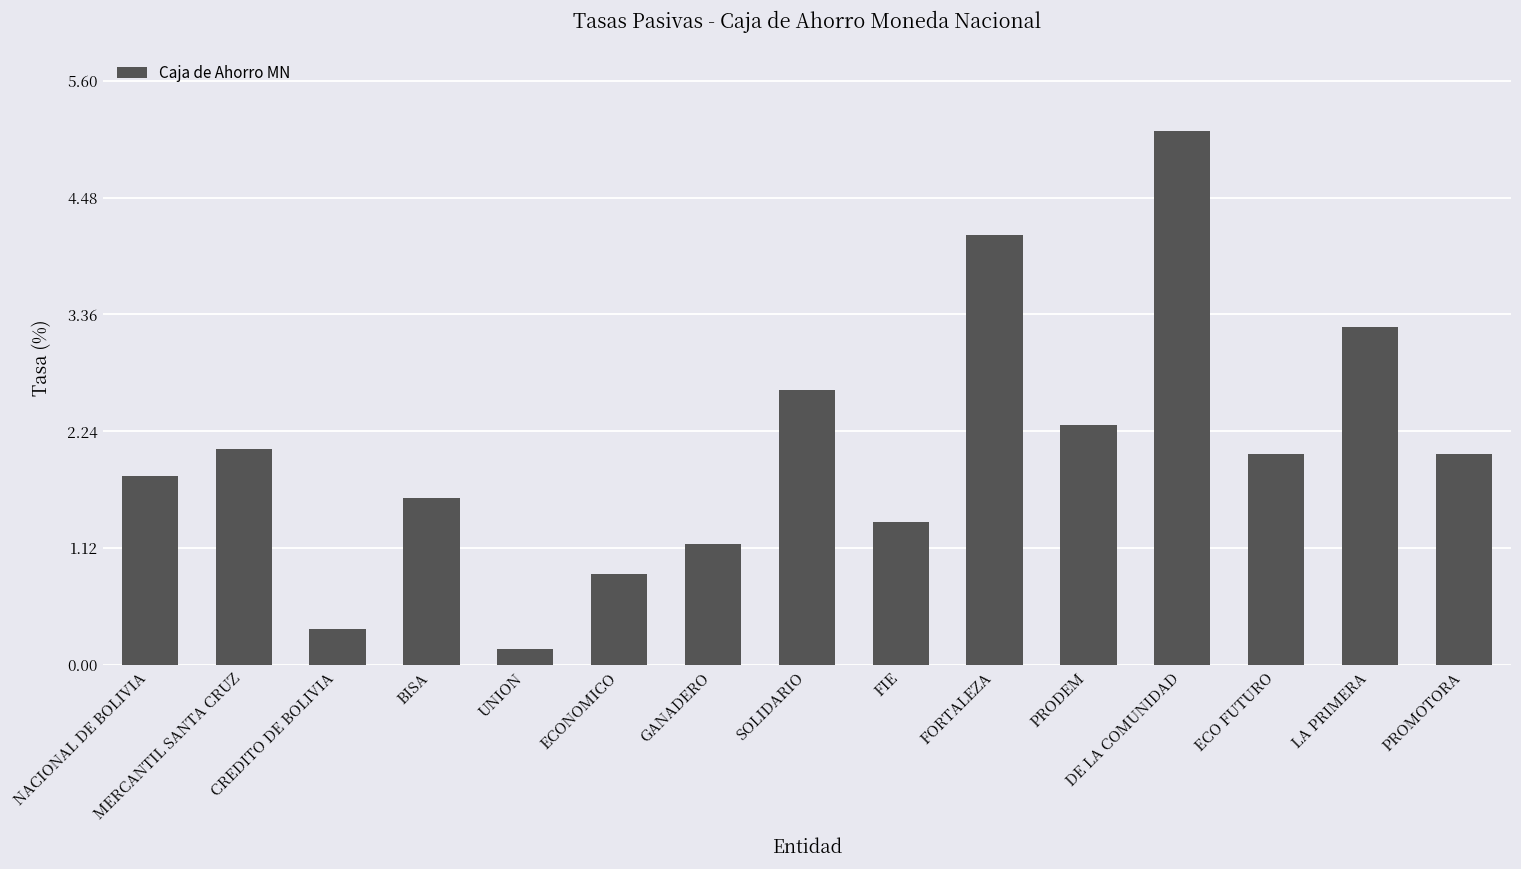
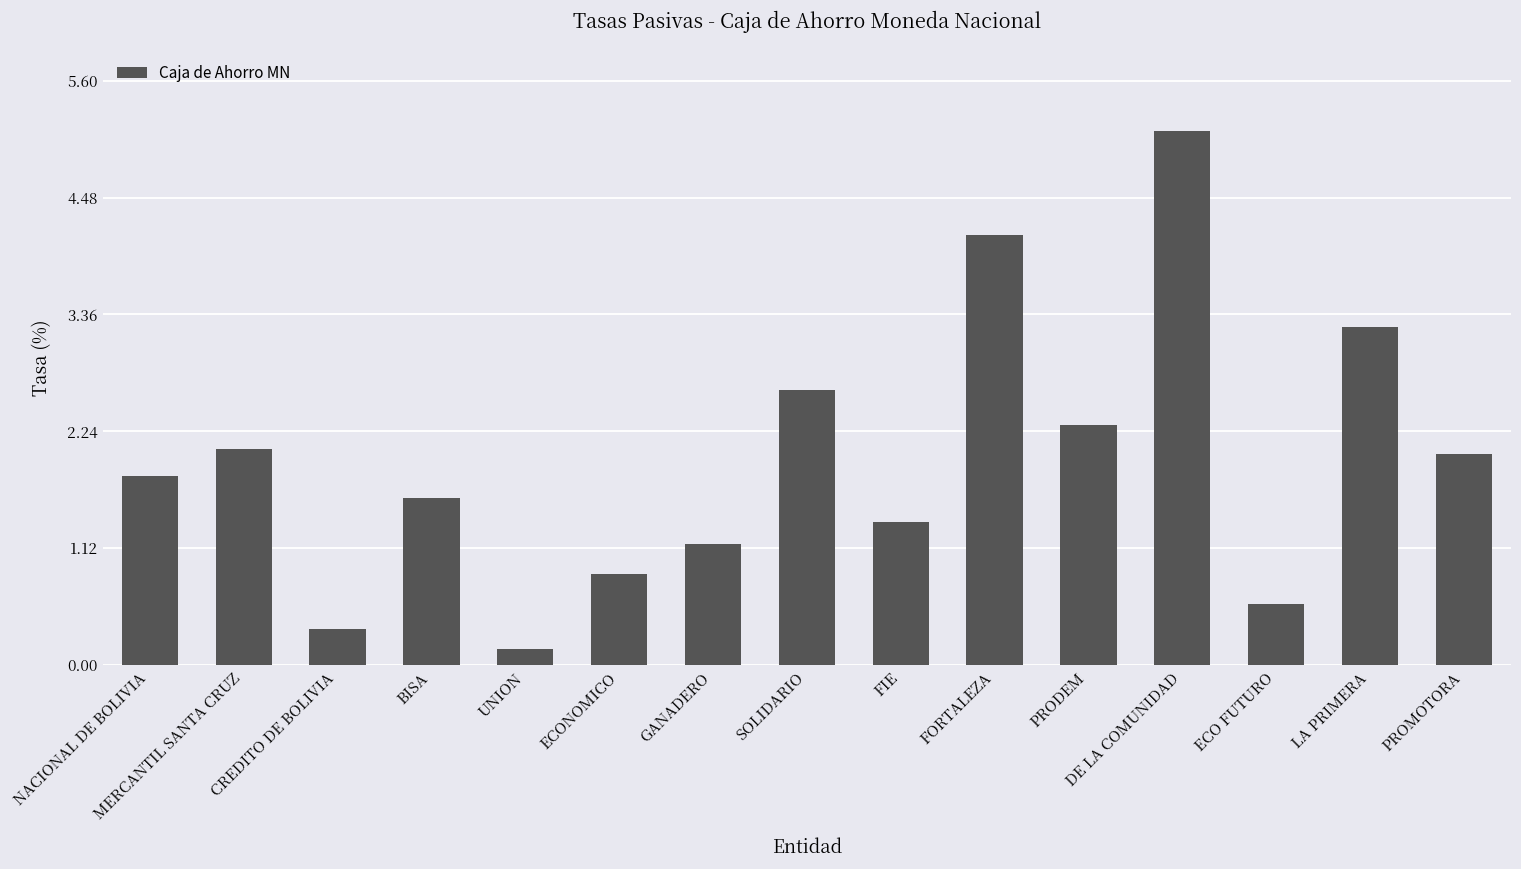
ECO FUTURO: 2.0 -> 0.6
